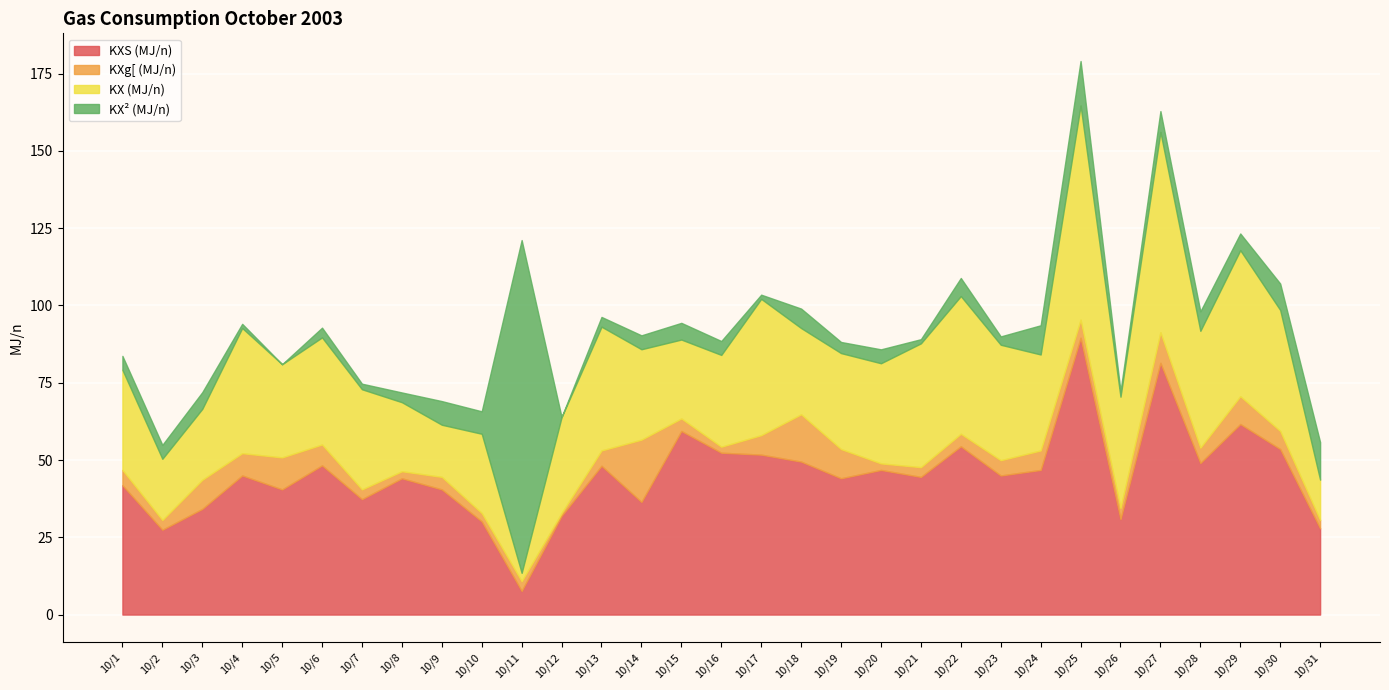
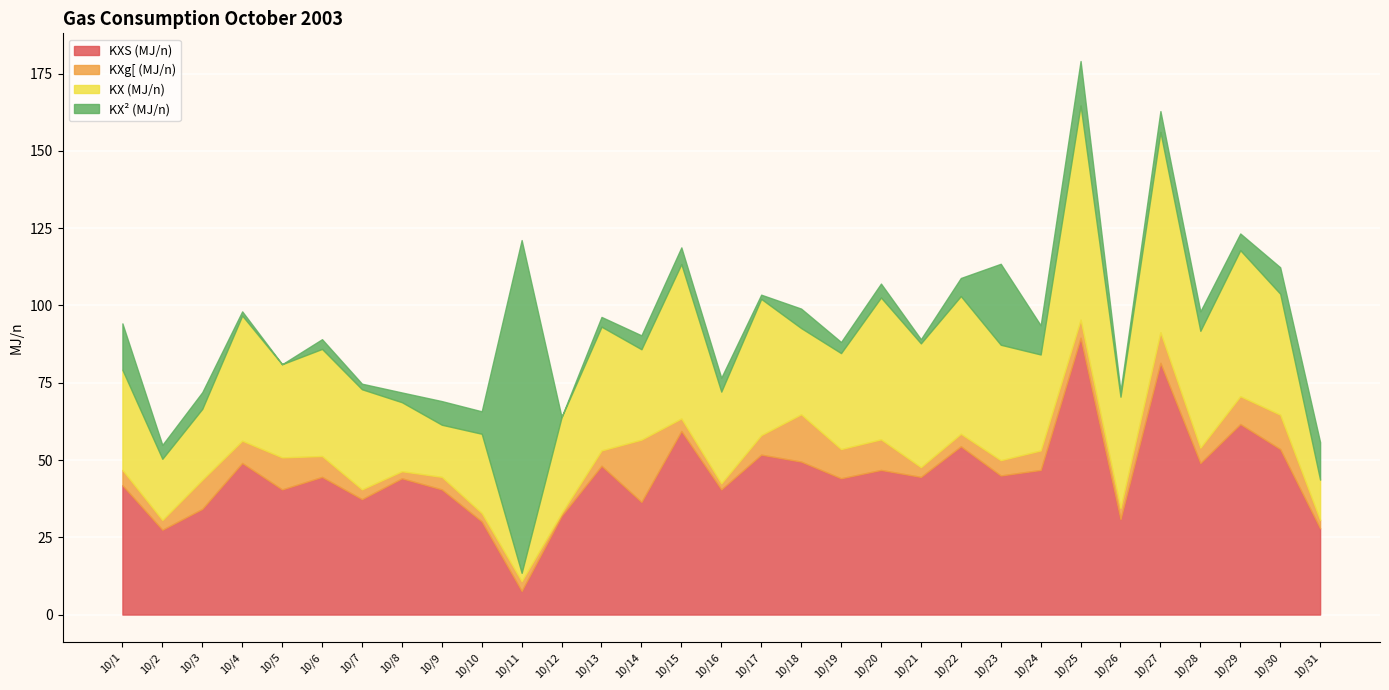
KX² (MJ/n), 10/1: 4 -> 15
KXS (MJ/n), 10/4: 45 -> 49
KXS (MJ/n), 10/6: 48 -> 45
KX (MJ/n), 10/15: 26 -> 50
KXS (MJ/n), 10/16: 52 -> 40
KXg[ (MJ/n), 10/20: 2 -> 10
KX (MJ/n), 10/20: 32 -> 46
KX² (MJ/n), 10/23: 3 -> 26
KXg[ (MJ/n), 10/30: 6 -> 11
